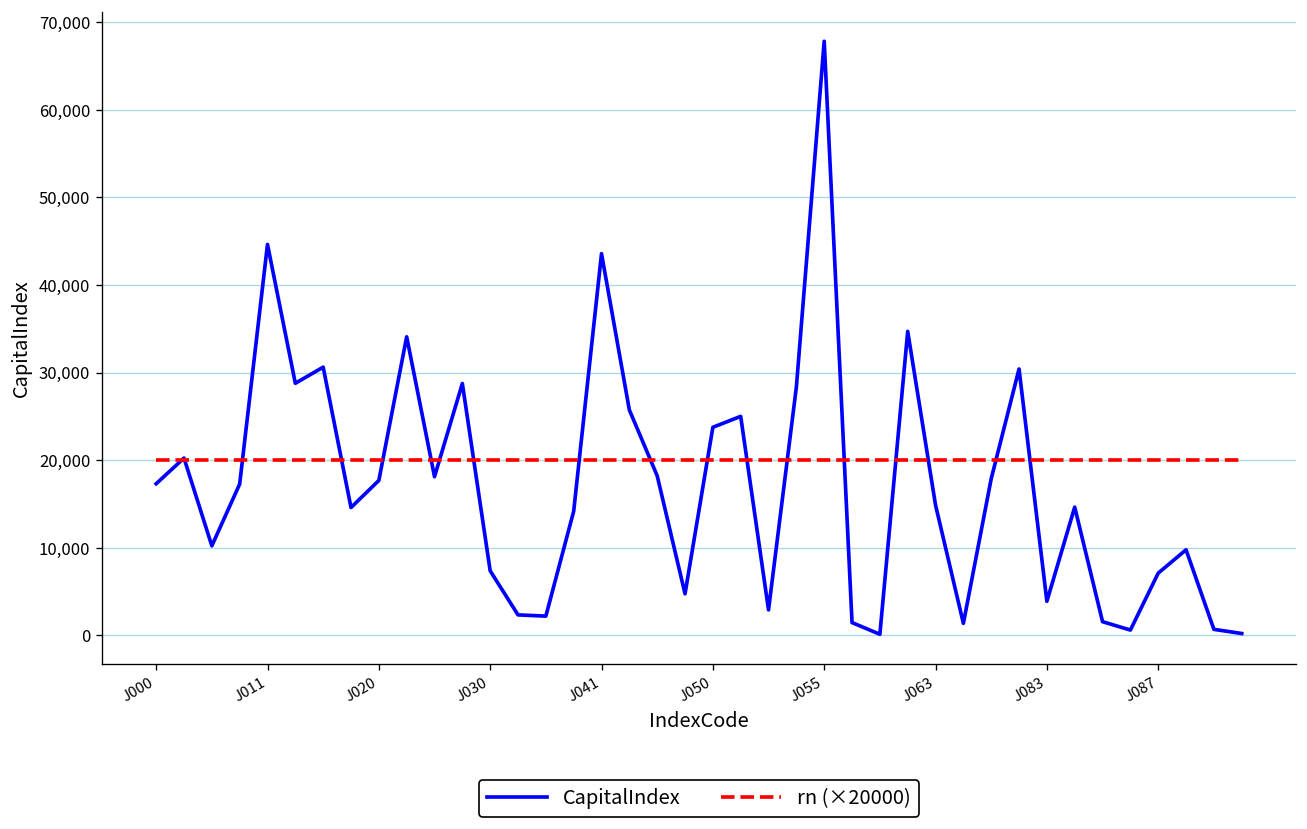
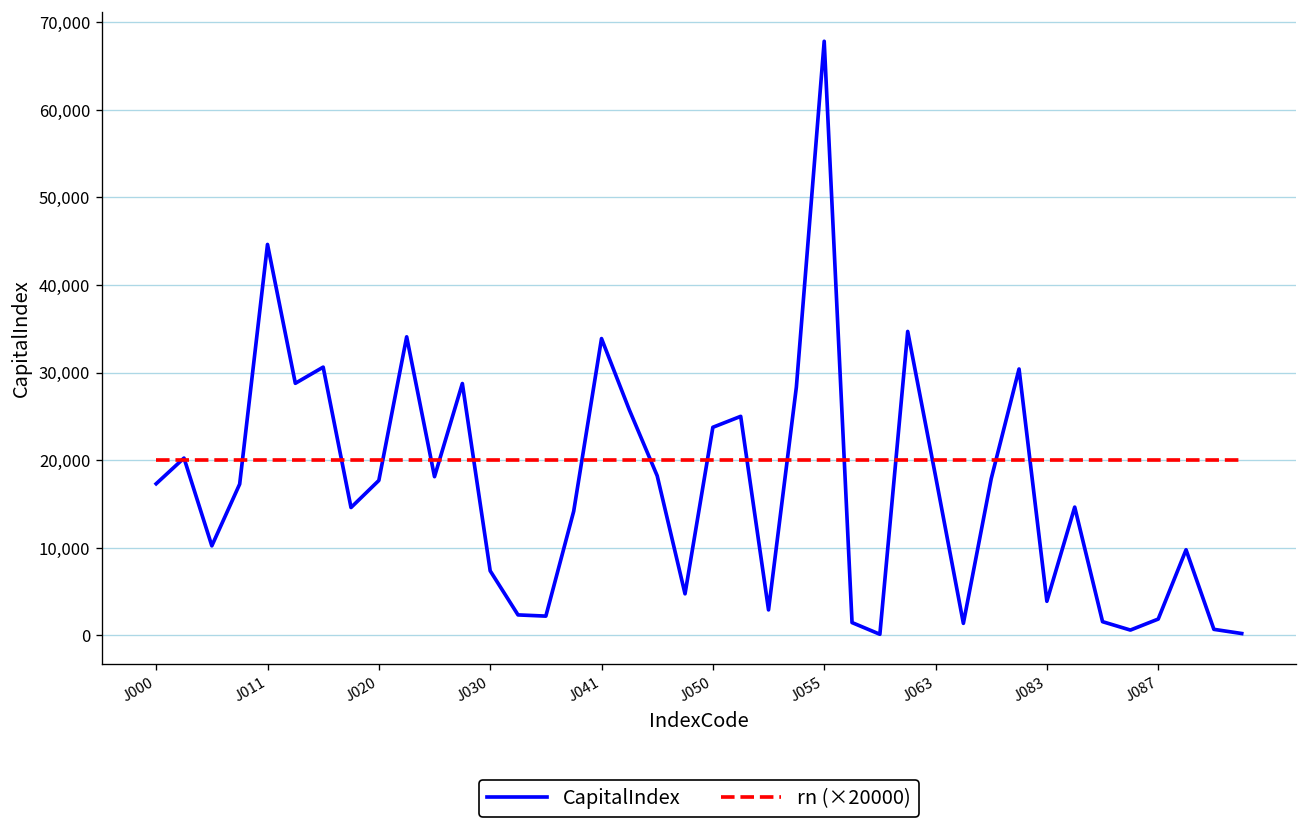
CapitalIndex, J041: 44,000 -> 34,000
CapitalIndex, J063: 15,000 -> 18,000
CapitalIndex, J087: 7,000 -> 2,000
